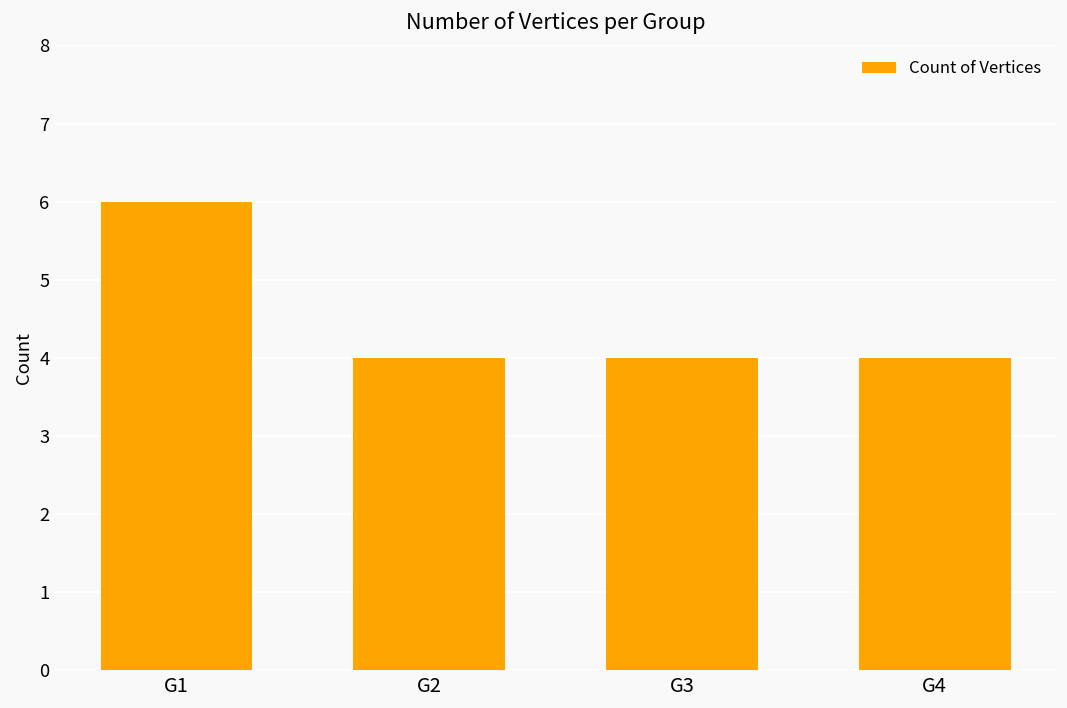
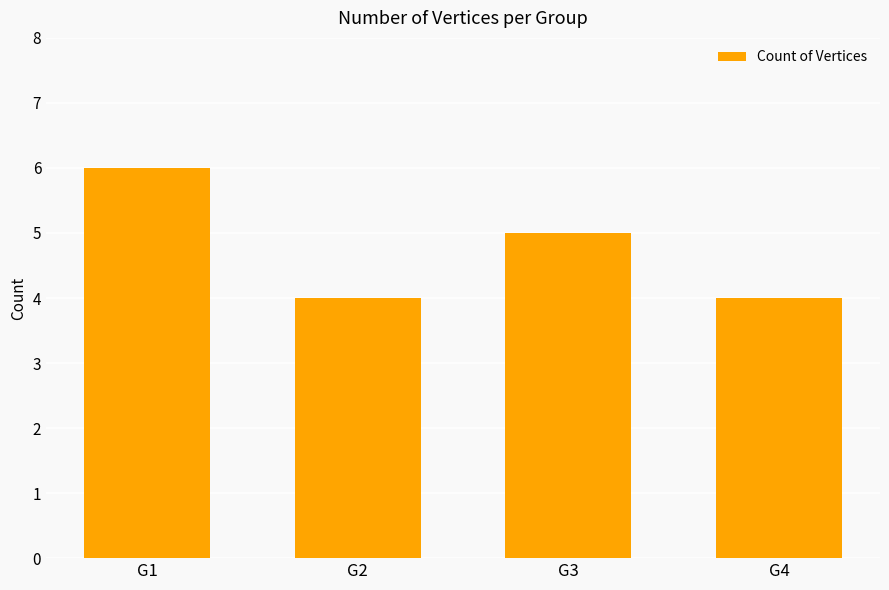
G3: 4 -> 5
